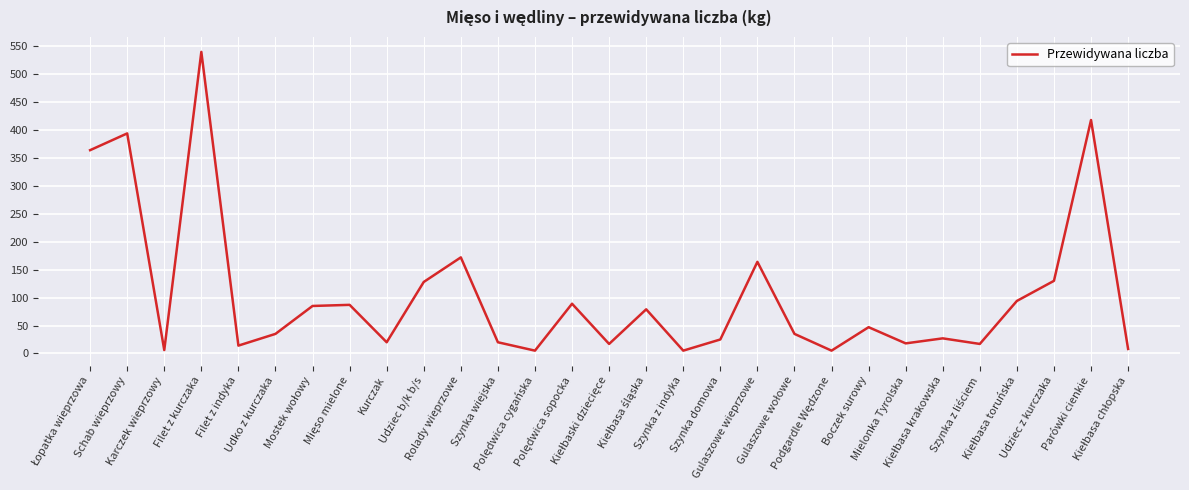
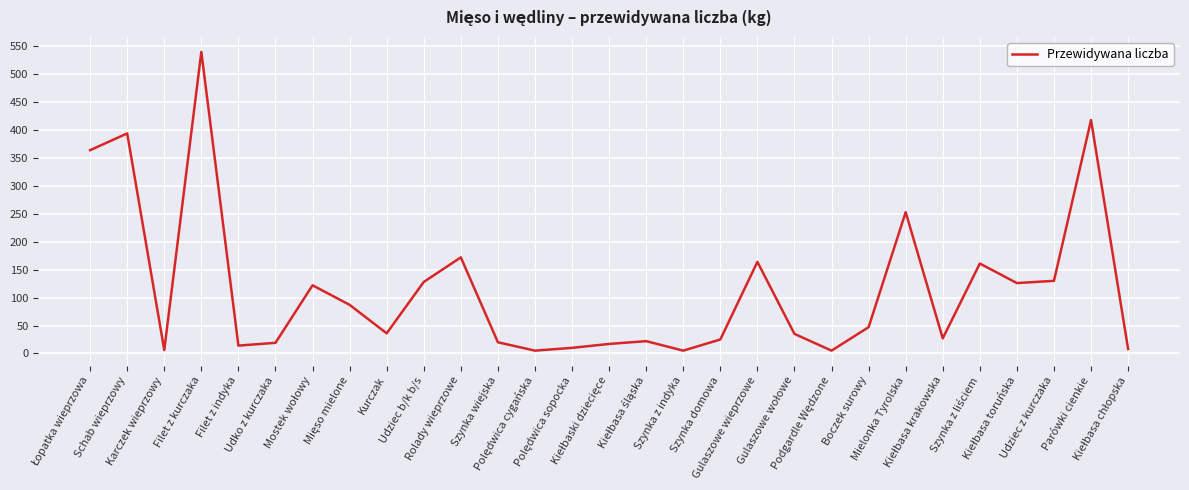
Udko z kurczaka: 40 -> 20
Mostek wołowy: 90 -> 120
Kurczak: 20 -> 40
Polędwica sopocka: 90 -> 10
Kiełbasa śląska: 80 -> 20
Mielonka Tyrolska: 20 -> 250
Szynka z liściem: 20 -> 160
Kiełbasa toruńska: 90 -> 130
